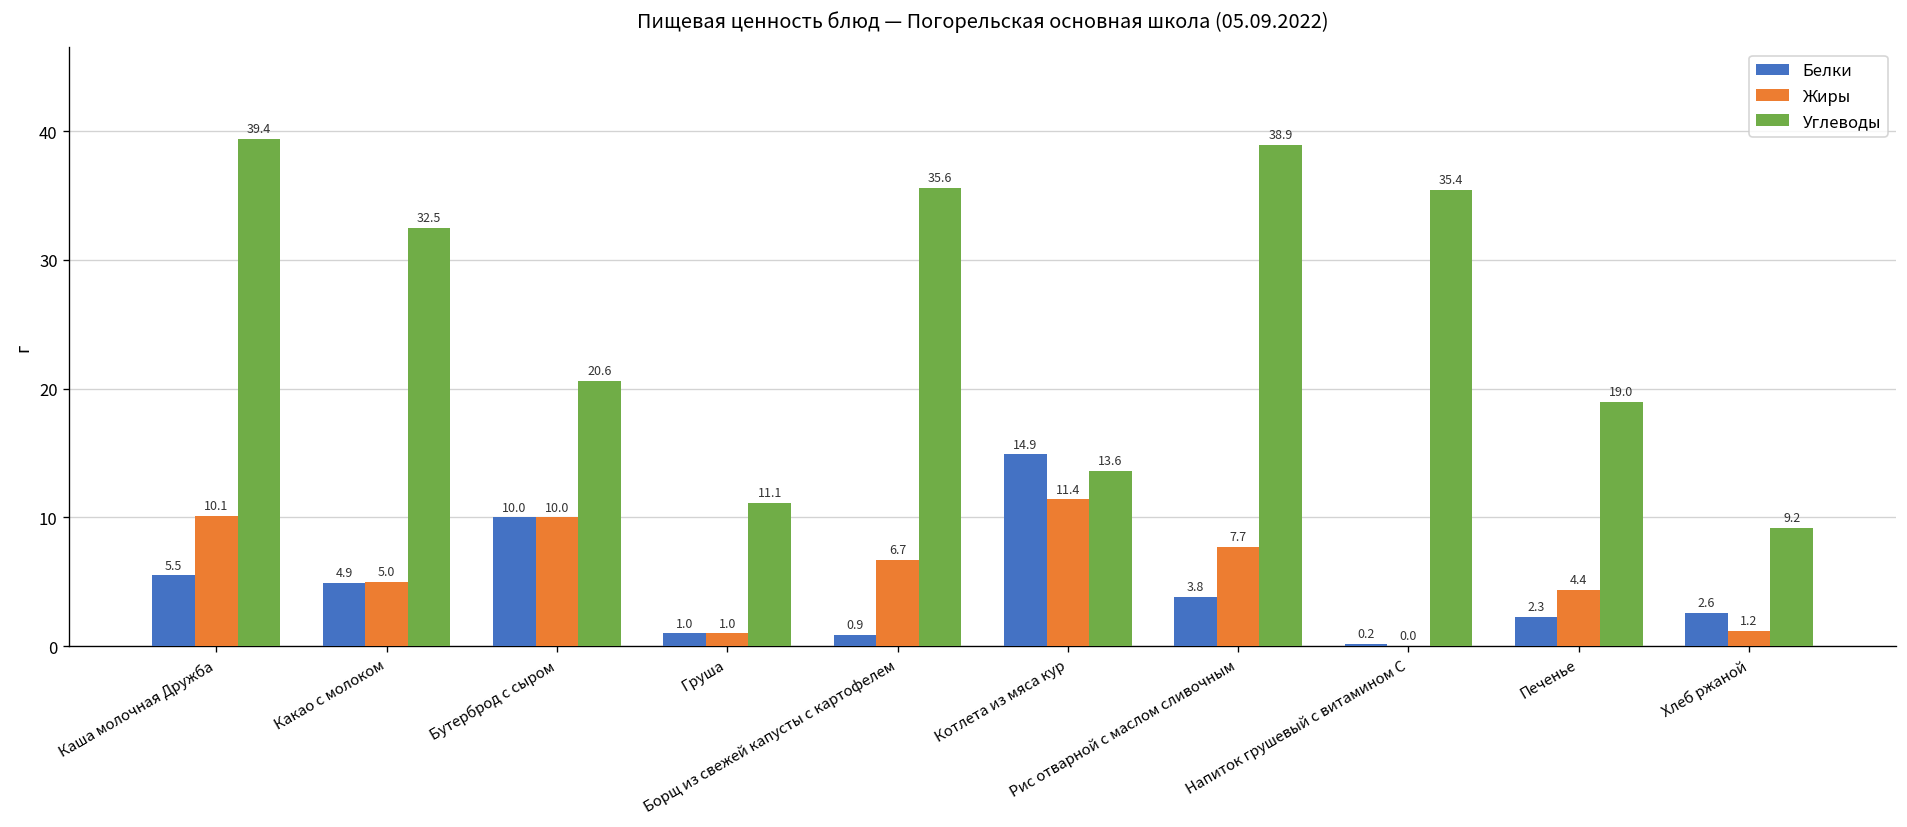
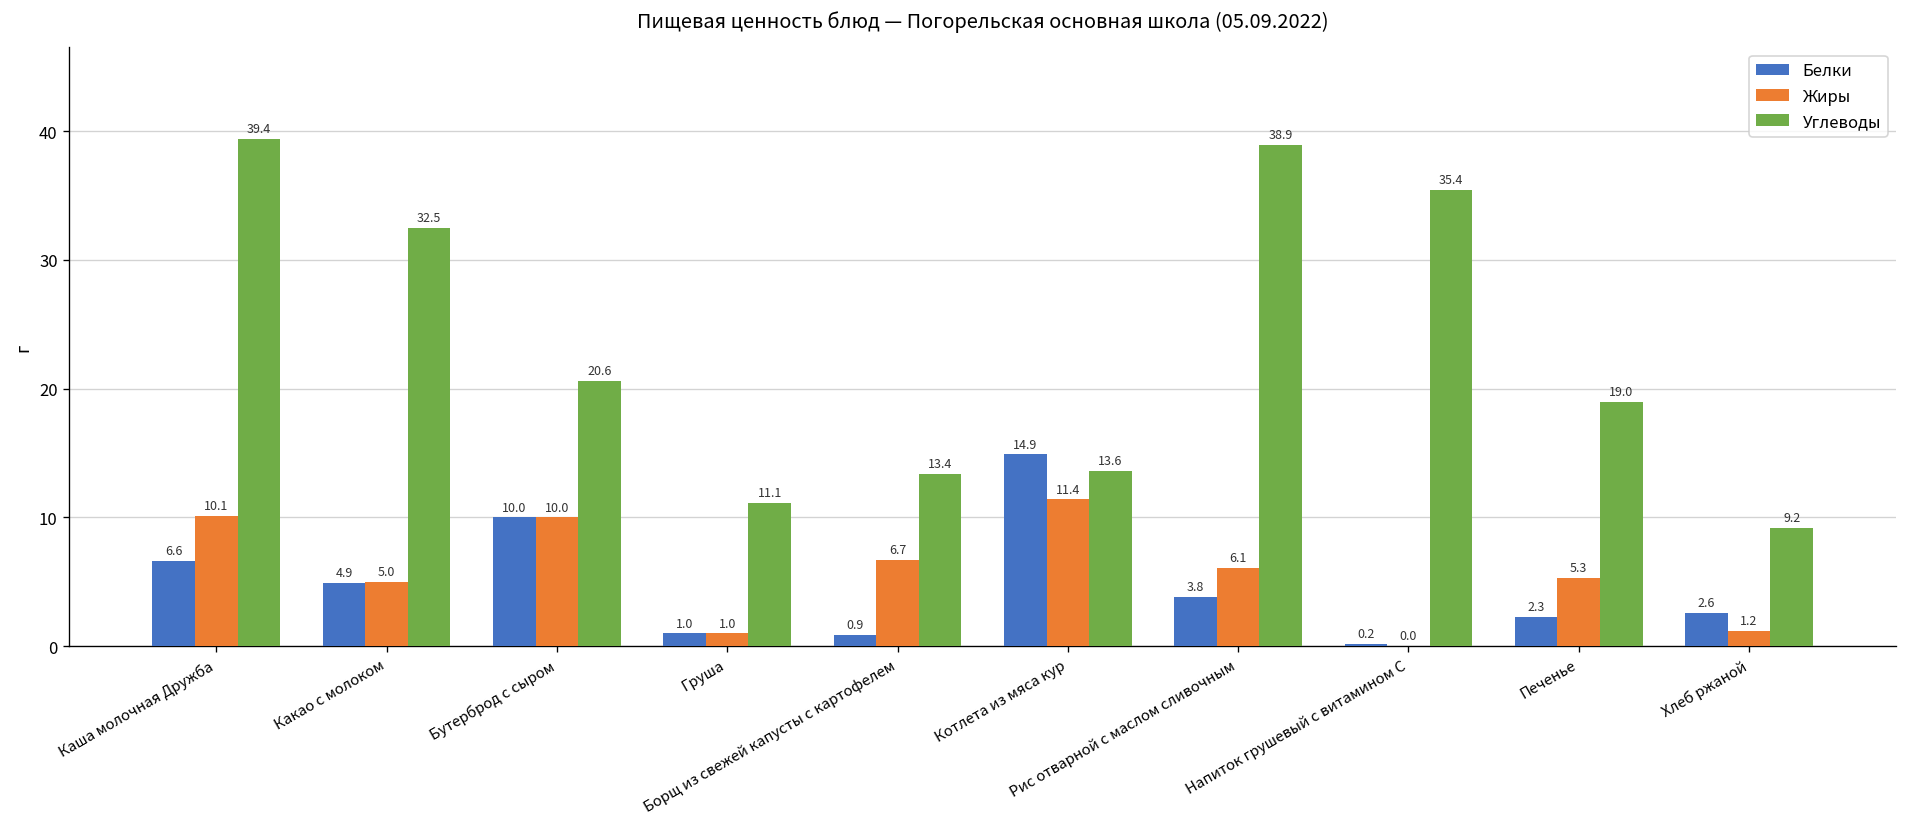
Белки, Каша молочная Дружба: 5.5 -> 6.6
Углеводы, Борщ из свежей капусты с картофелем: 35.6 -> 13.4
Жиры, Рис отварной с маслом сливочным: 7.7 -> 6.1
Жиры, Печенье: 4.4 -> 5.3
